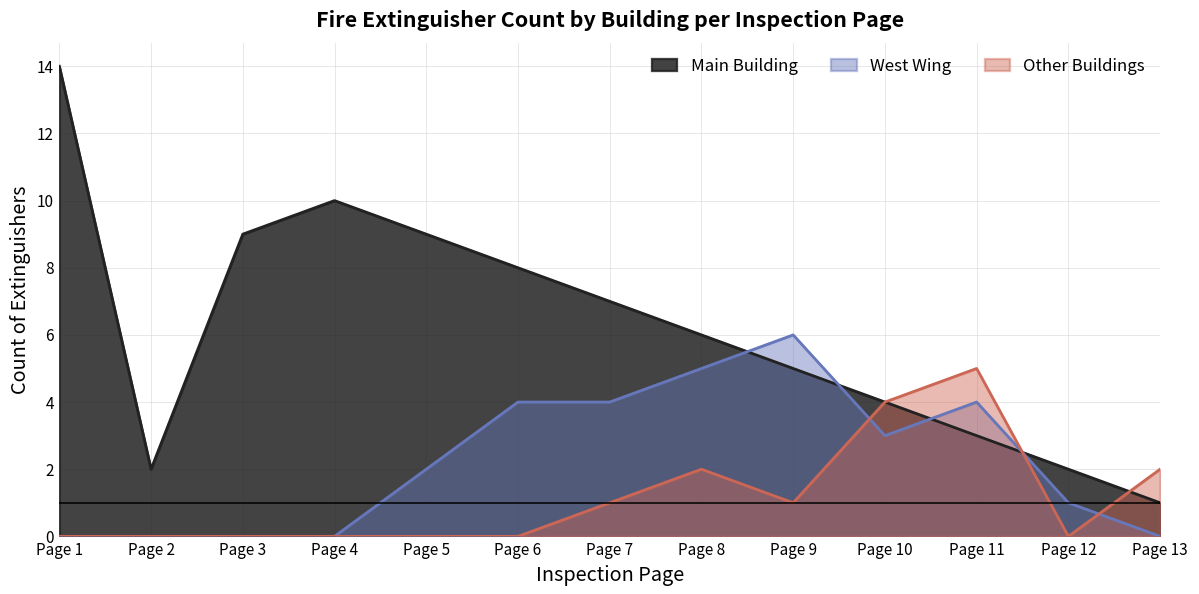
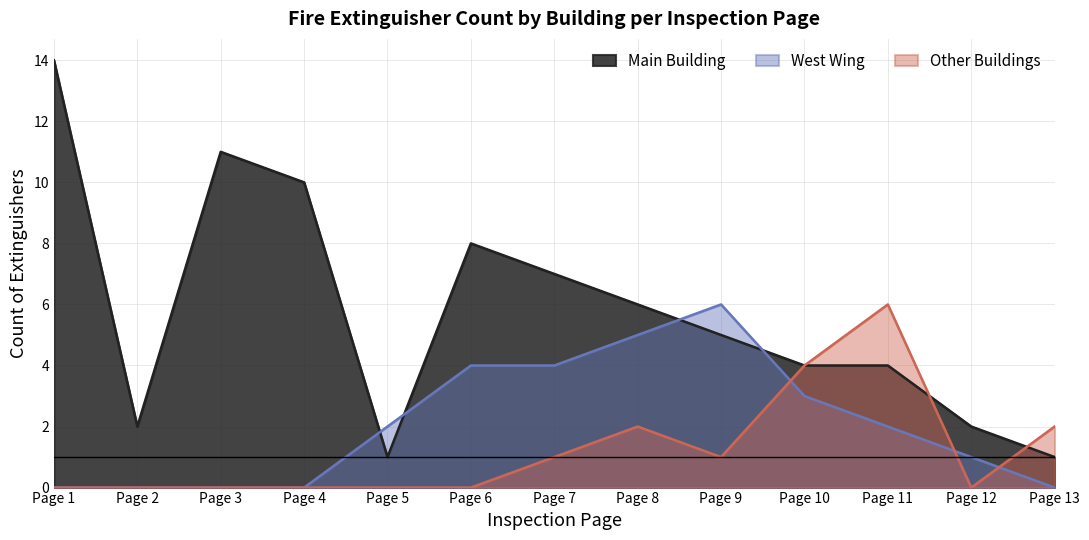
Main Building, Page 3: 9 -> 11
Main Building, Page 5: 9 -> 1
Main Building, Page 11: 3 -> 4
West Wing, Page 11: 4 -> 2
Other Buildings, Page 11: 5 -> 6
